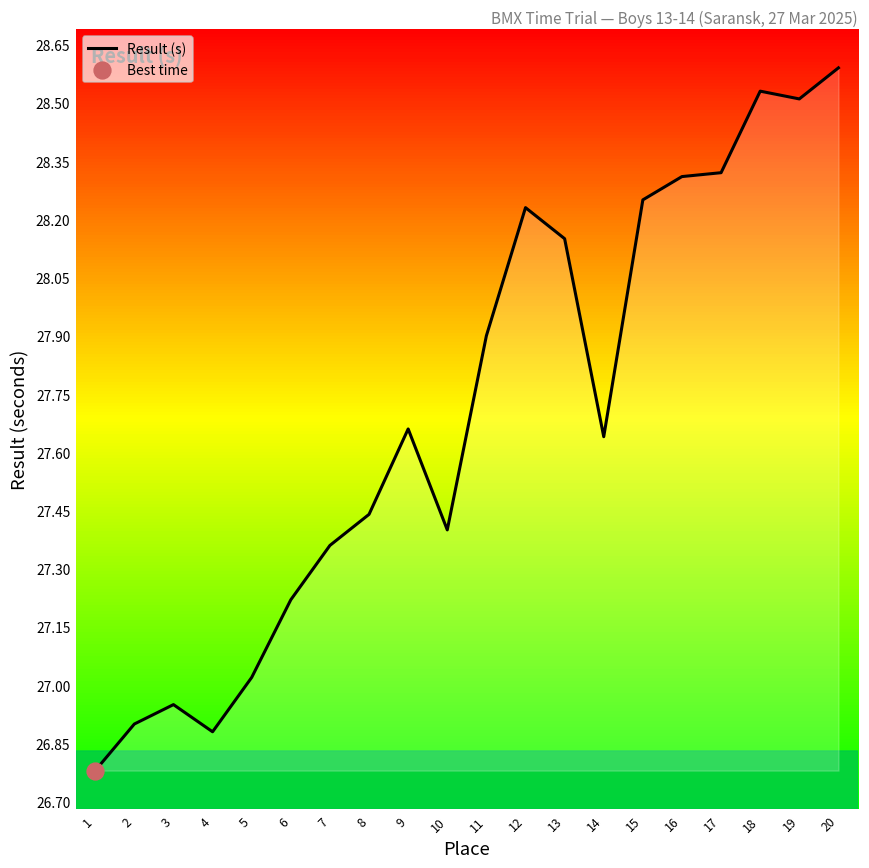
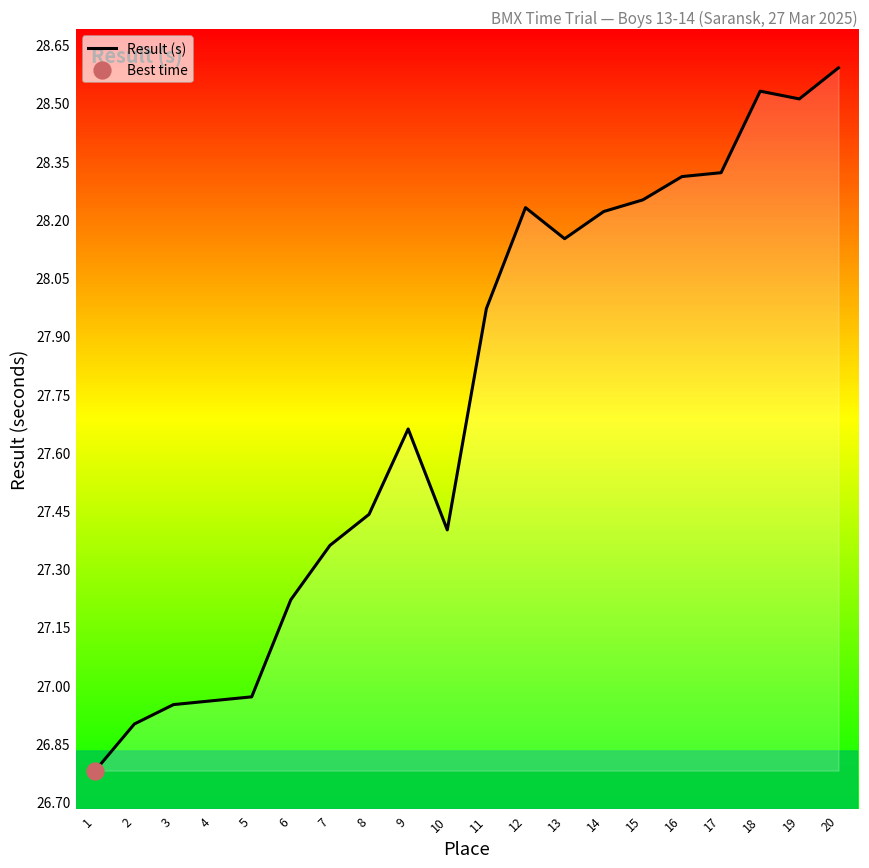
Result (s), 4: 26.88 -> 26.96
Result (s), 5: 27.02 -> 26.97
Result (s), 11: 27.90 -> 27.97
Result (s), 14: 27.64 -> 28.22
